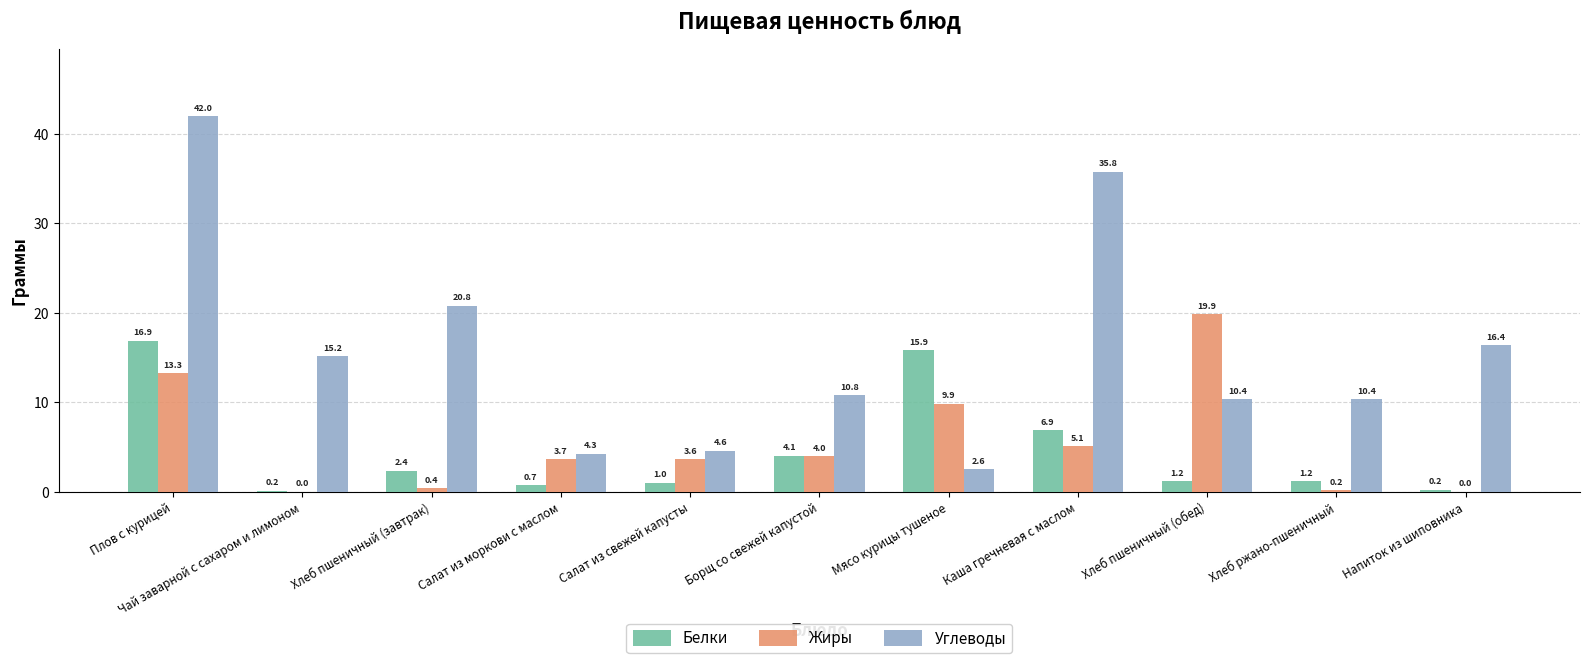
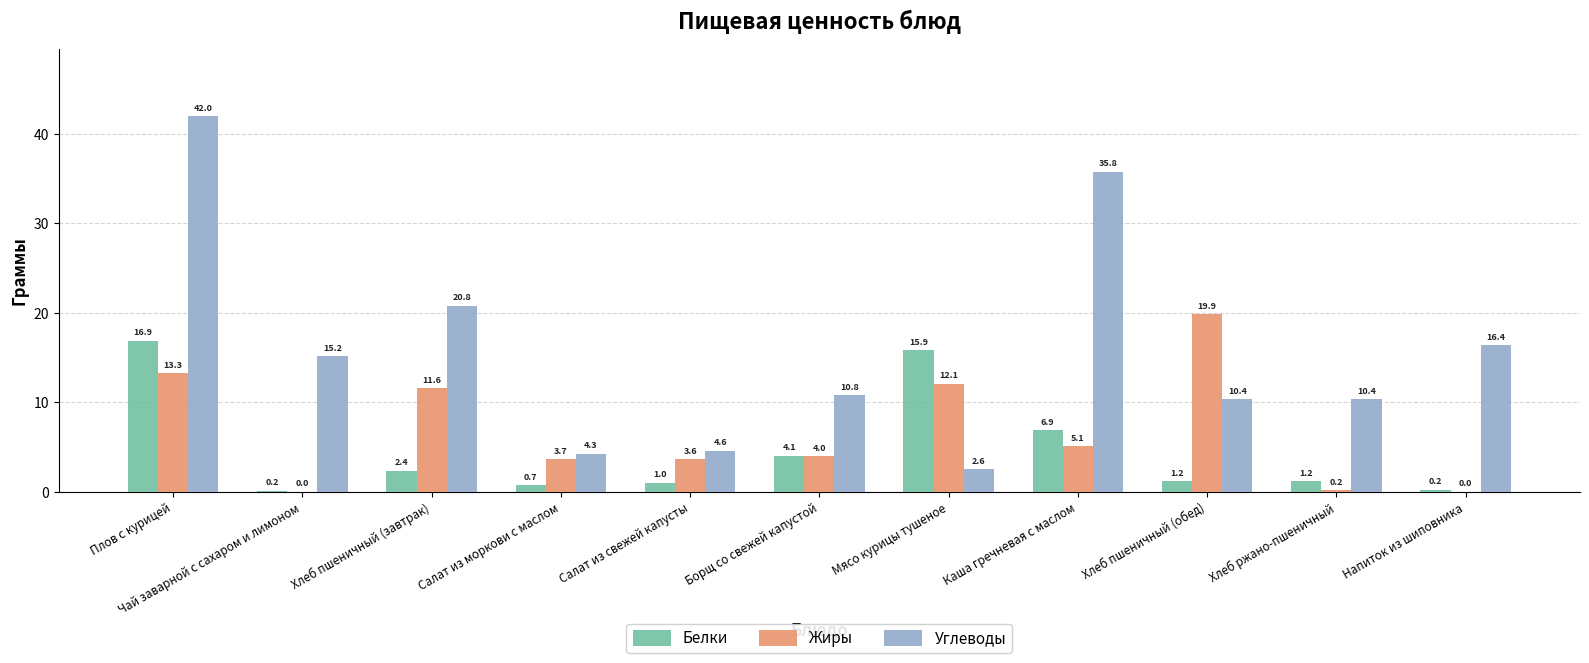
Жиры, Хлеб пшеничный (завтрак): 0.4 -> 11.6
Жиры, Мясо курицы тушеное: 9.9 -> 12.1
